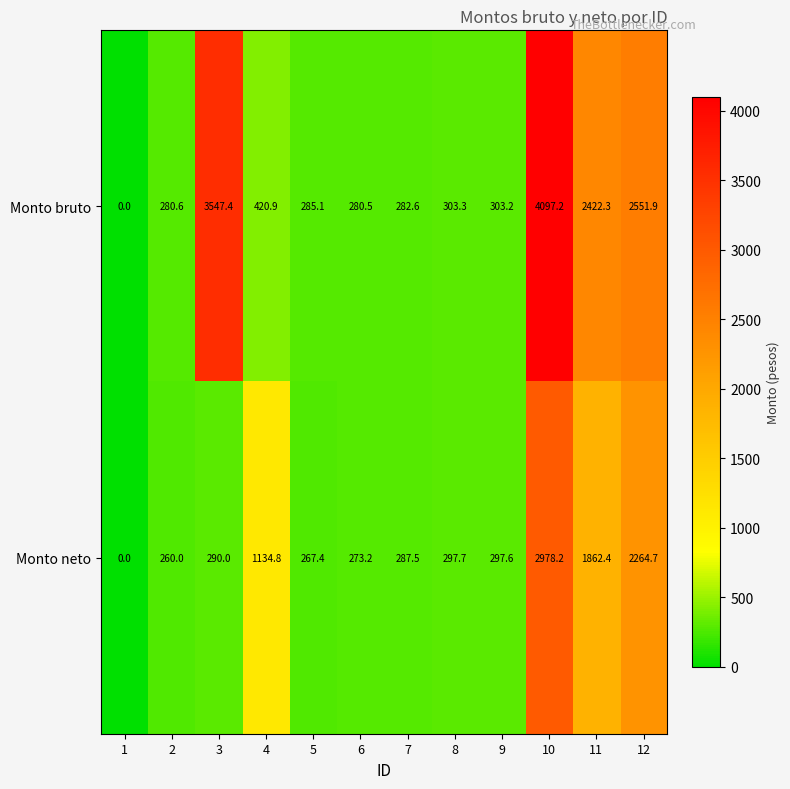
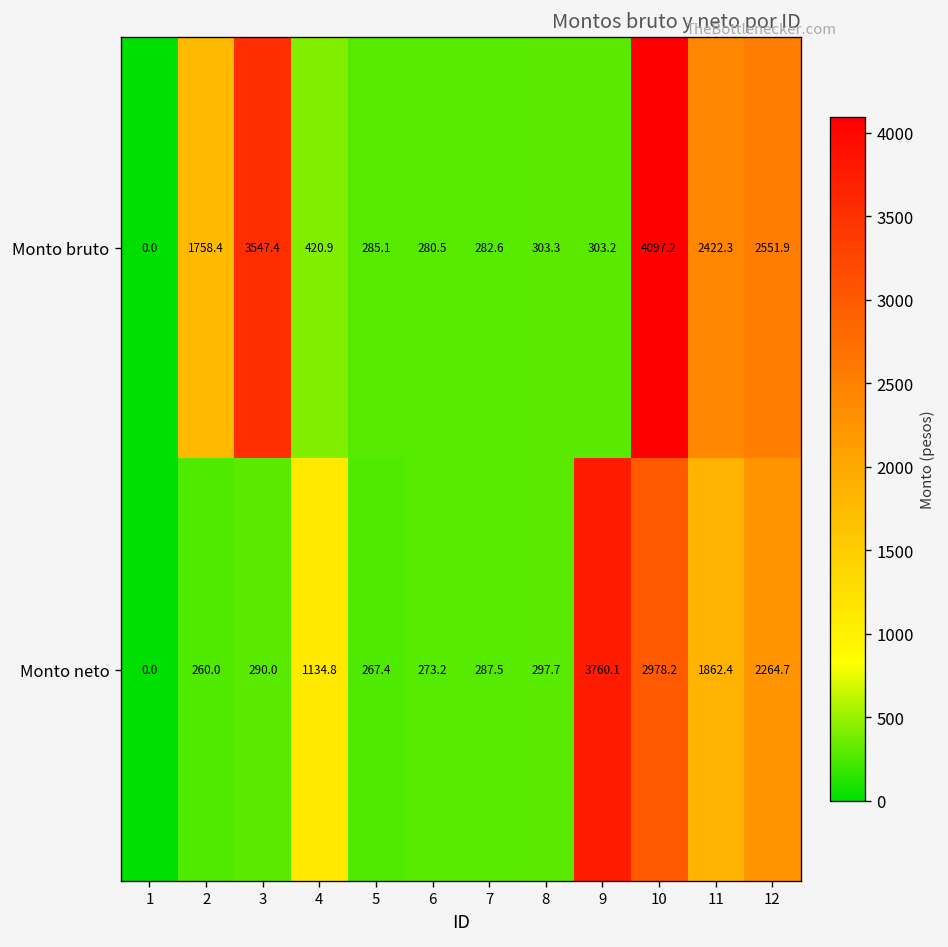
Monto bruto, 2: 280.6 -> 1758.4
Monto neto, 9: 297.6 -> 3760.1
